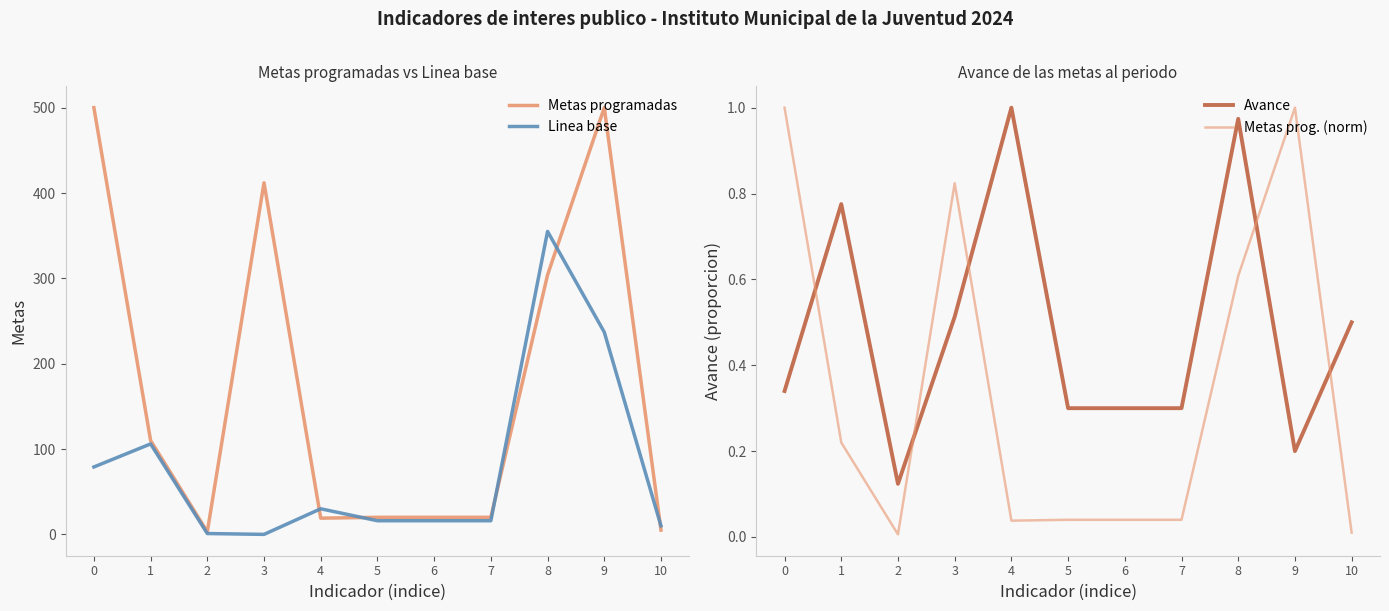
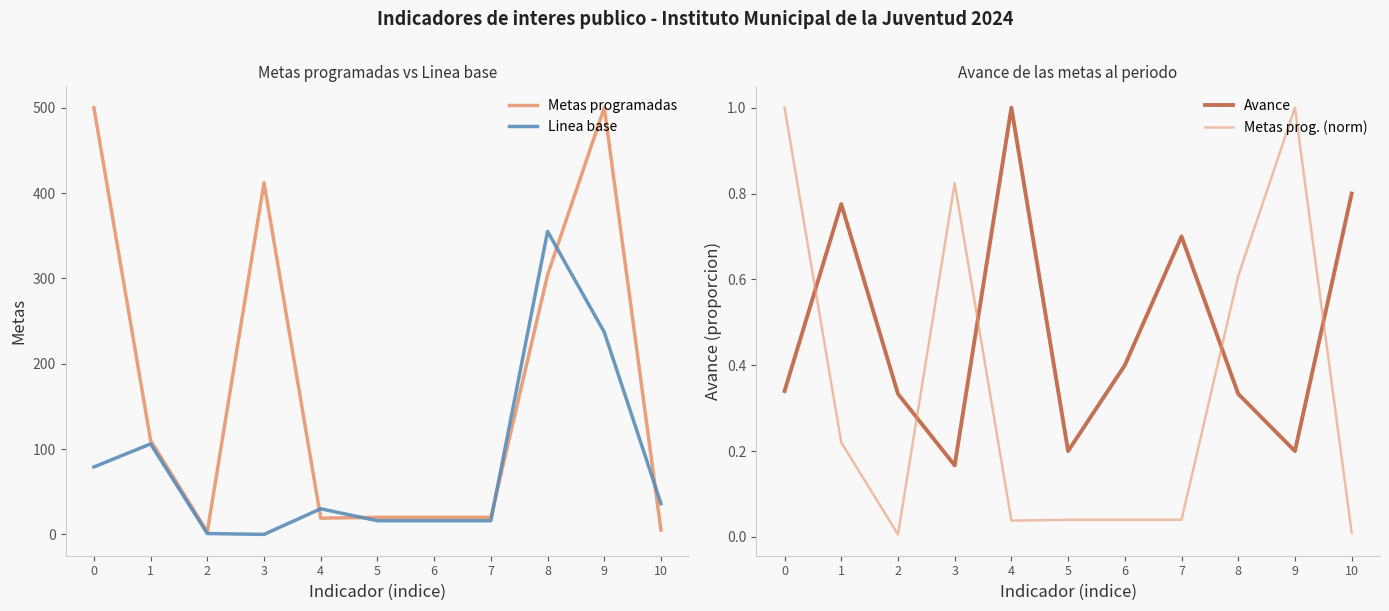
Metas programadas vs Linea base, Linea base, 10: 10 -> 40
Avance de las metas al periodo, Avance, 2: 0.12 -> 0.33
Avance de las metas al periodo, Avance, 3: 0.51 -> 0.17
Avance de las metas al periodo, Avance, 5: 0.3 -> 0.2
Avance de las metas al periodo, Avance, 6: 0.3 -> 0.4
Avance de las metas al periodo, Avance, 7: 0.3 -> 0.7
Avance de las metas al periodo, Avance, 8: 0.97 -> 0.33
Avance de las metas al periodo, Avance, 10: 0.5 -> 0.8
